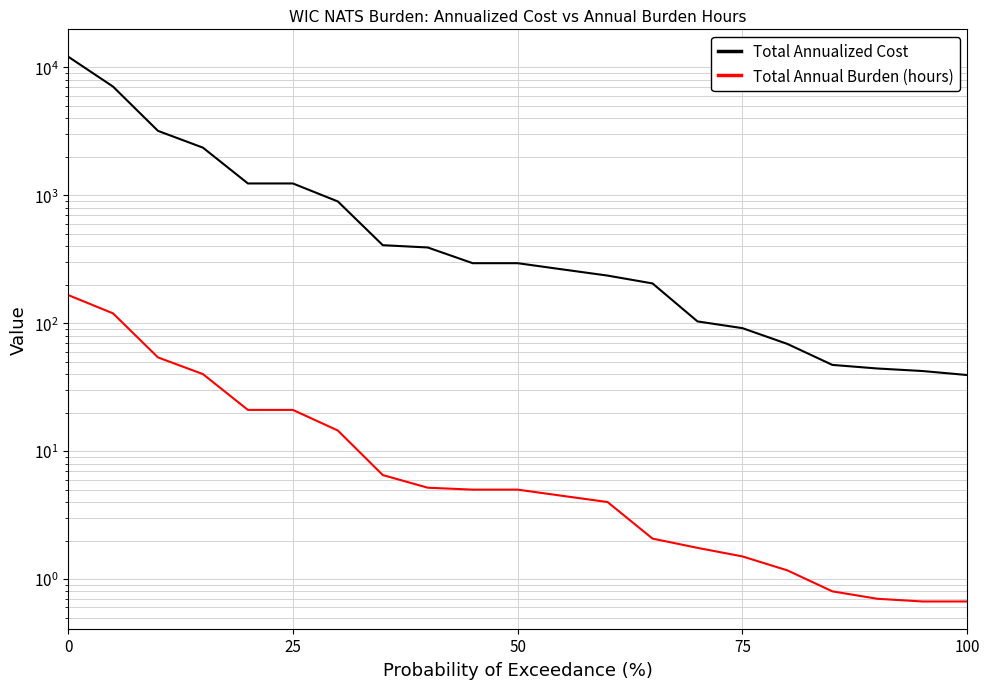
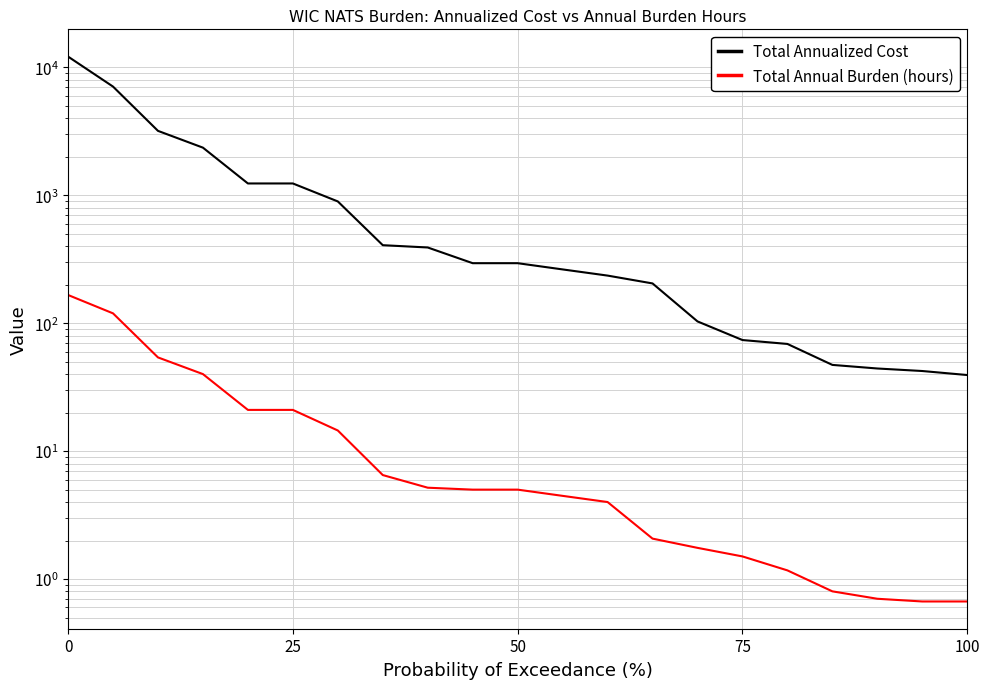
Total Annualized Cost, 75: 90 -> 70
